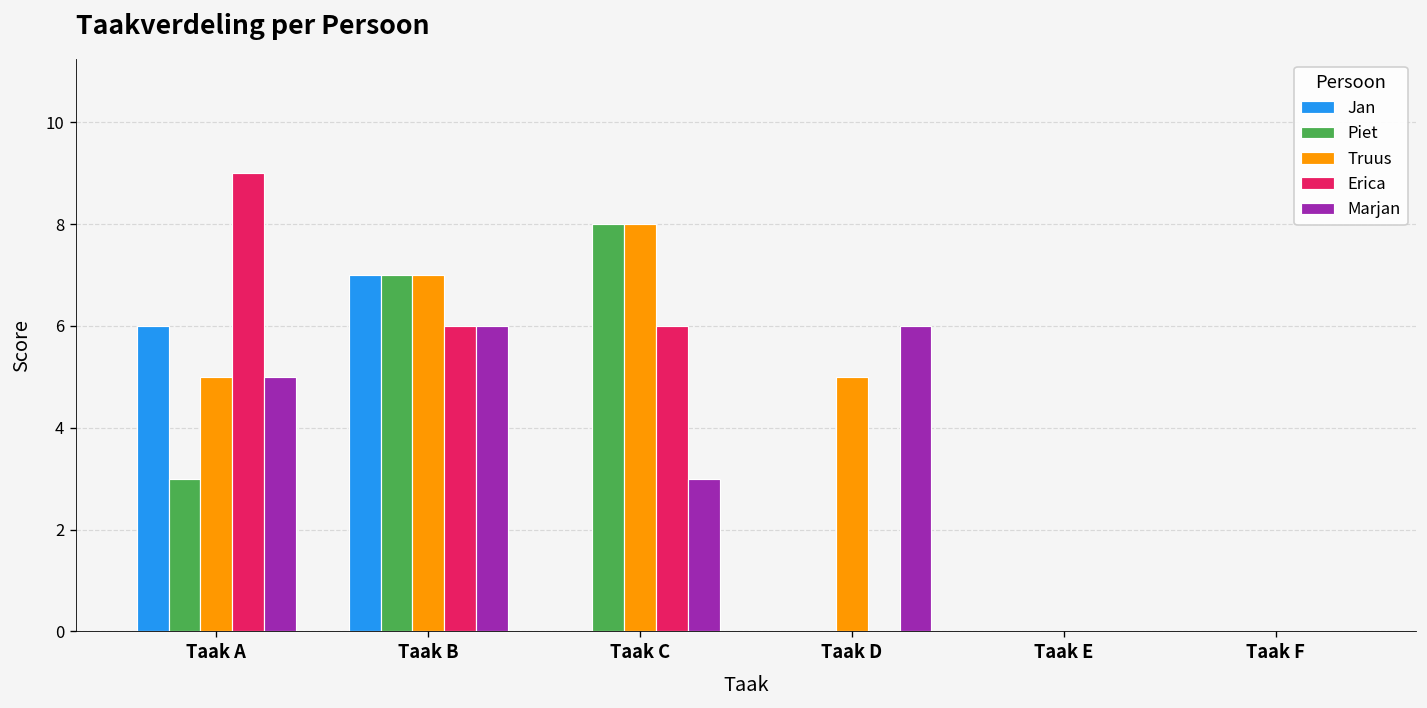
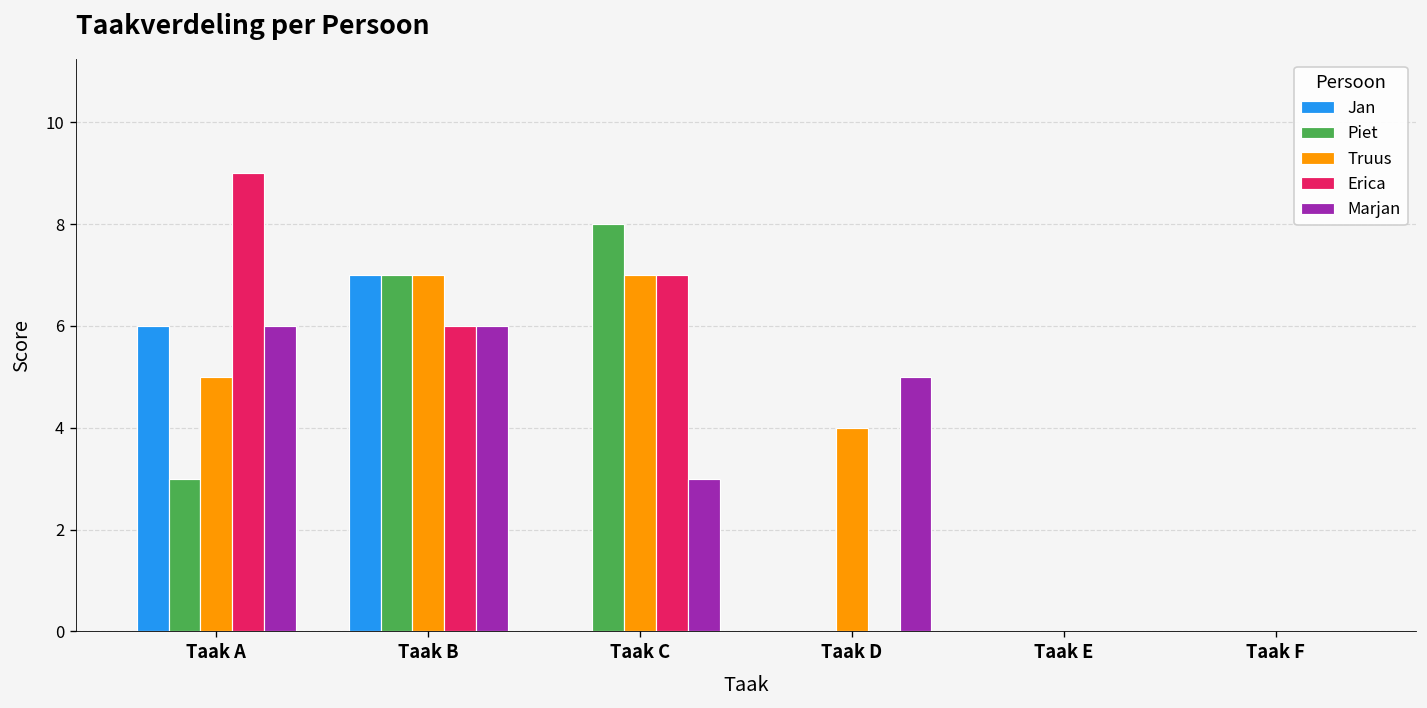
Marjan, Taak A: 5 -> 6
Truus, Taak C: 8 -> 7
Erica, Taak C: 6 -> 7
Truus, Taak D: 5 -> 4
Marjan, Taak D: 6 -> 5
